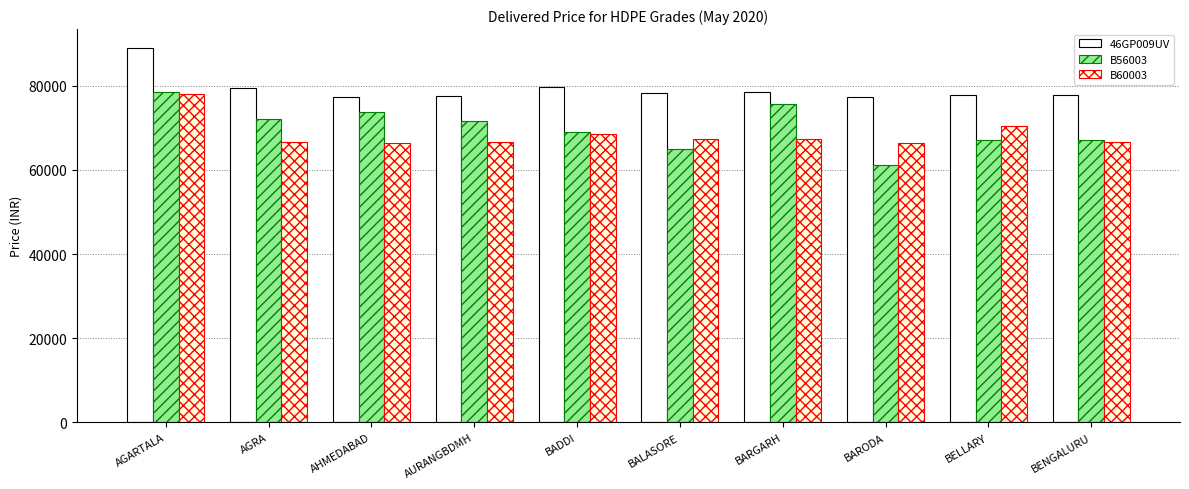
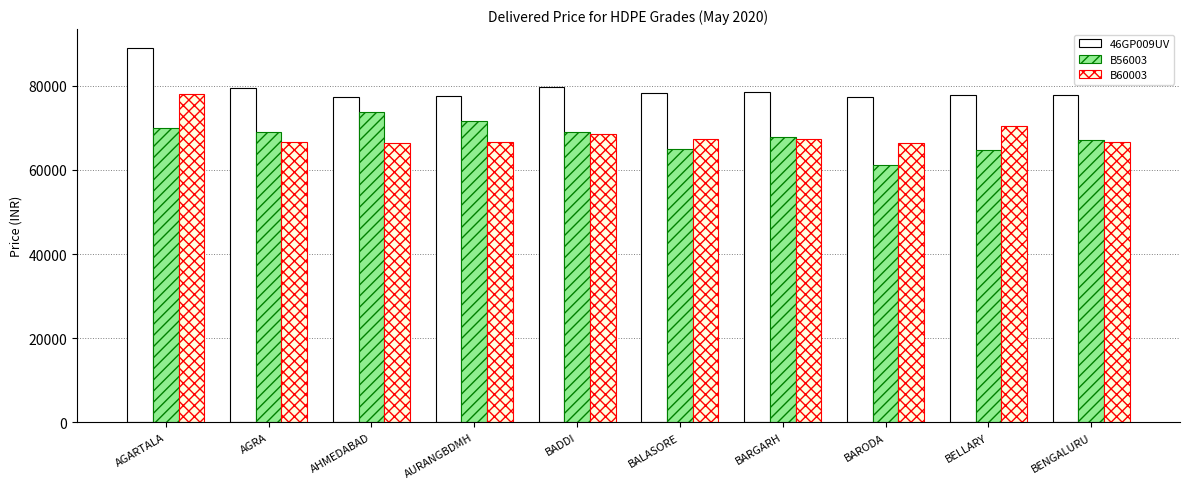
B56003, AGARTALA: 78000 -> 70000
B56003, AGRA: 72000 -> 69000
B56003, BARGARH: 76000 -> 68000
B56003, BELLARY: 67000 -> 65000
